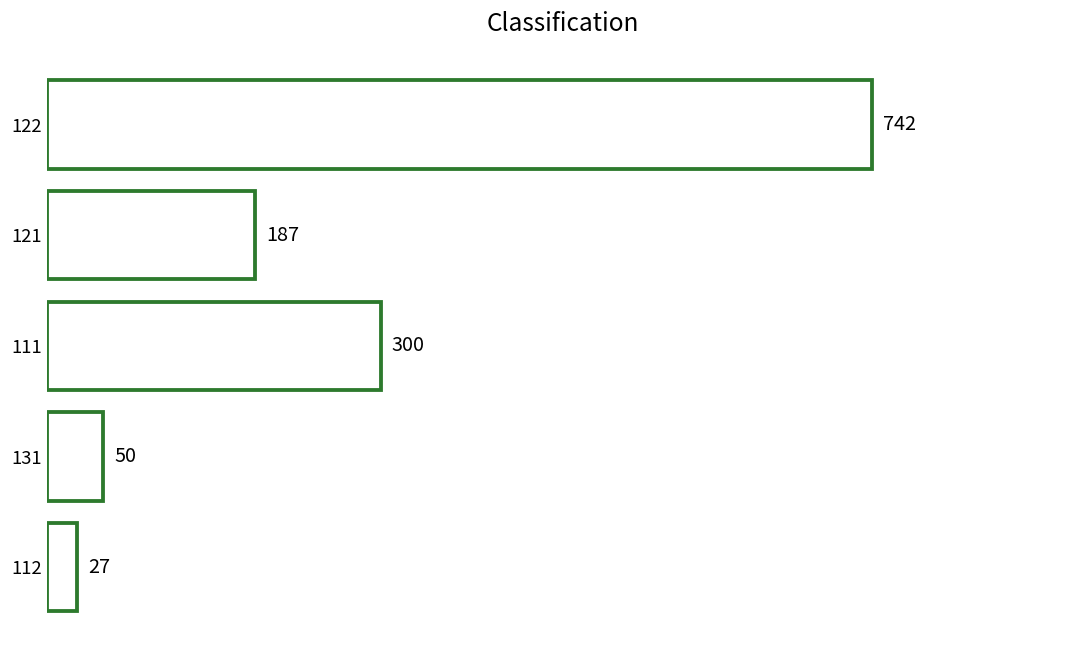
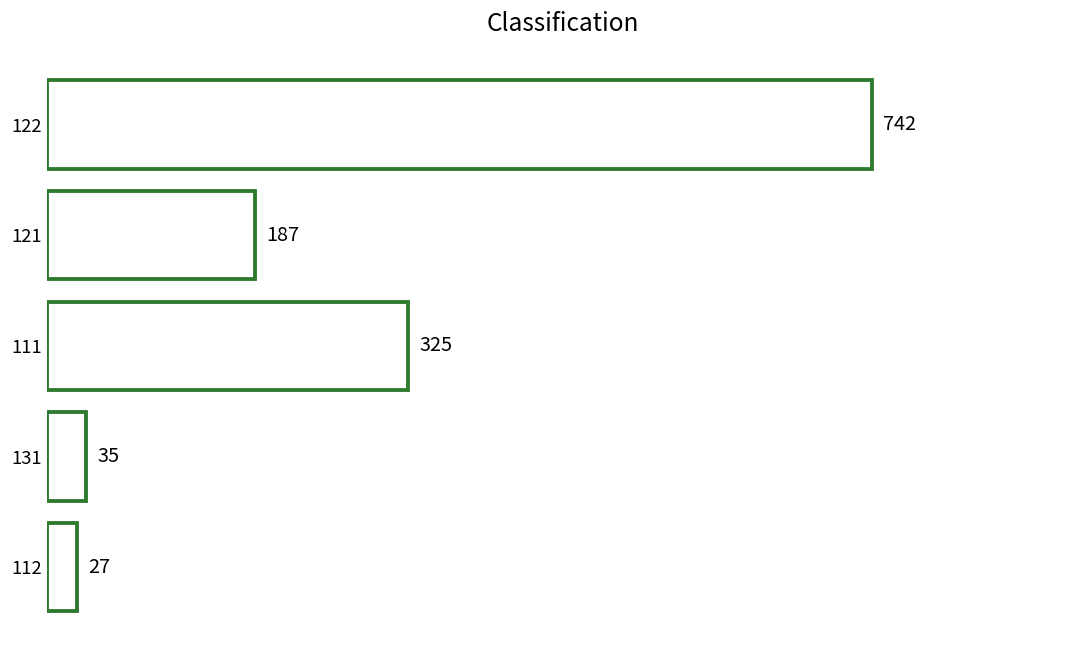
111: 300 -> 325
131: 50 -> 35
